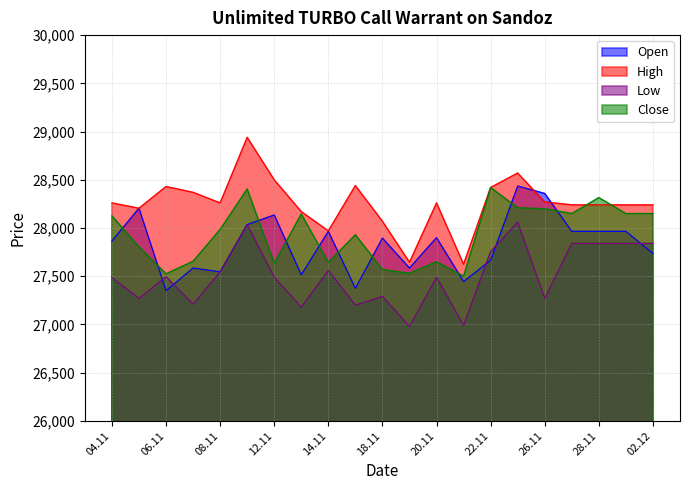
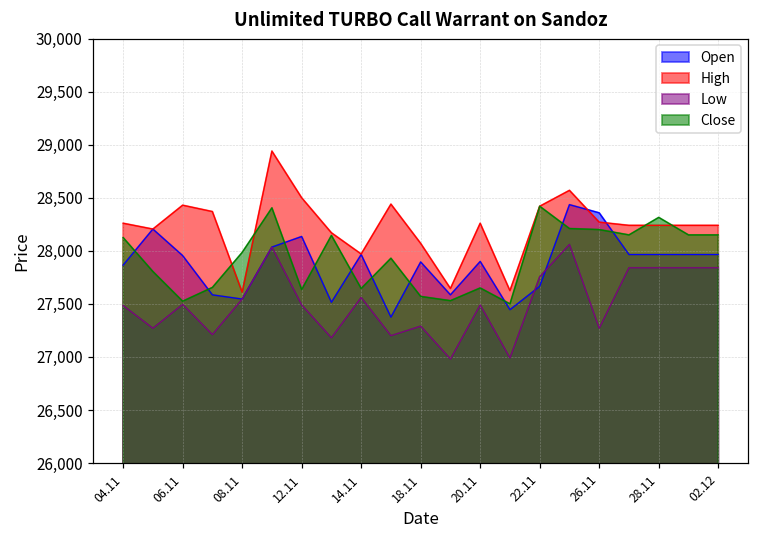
Open, 06.11: 27,400 -> 28,000
High, 08.11: 28,300 -> 27,600
Open, 02.12: 27,700 -> 28,000
